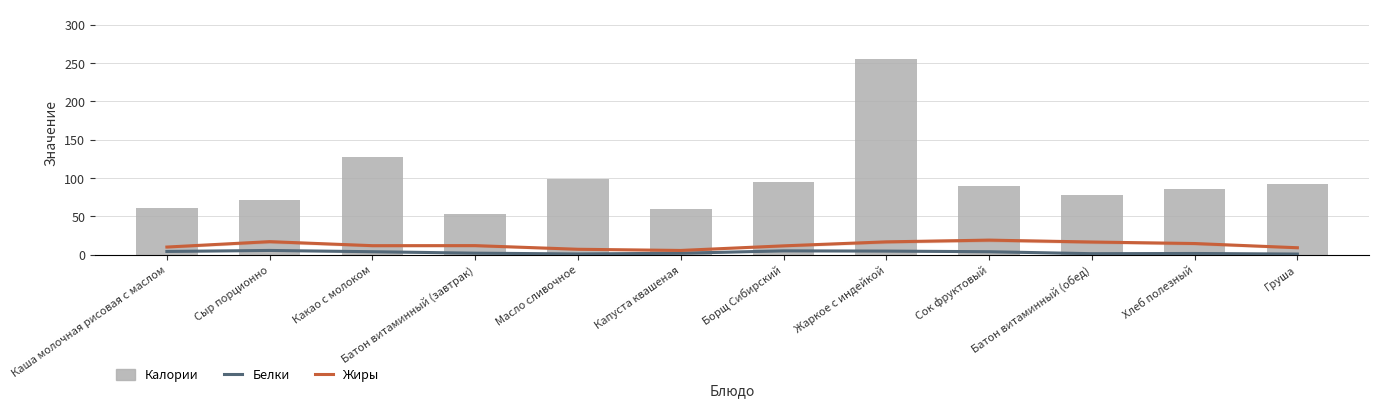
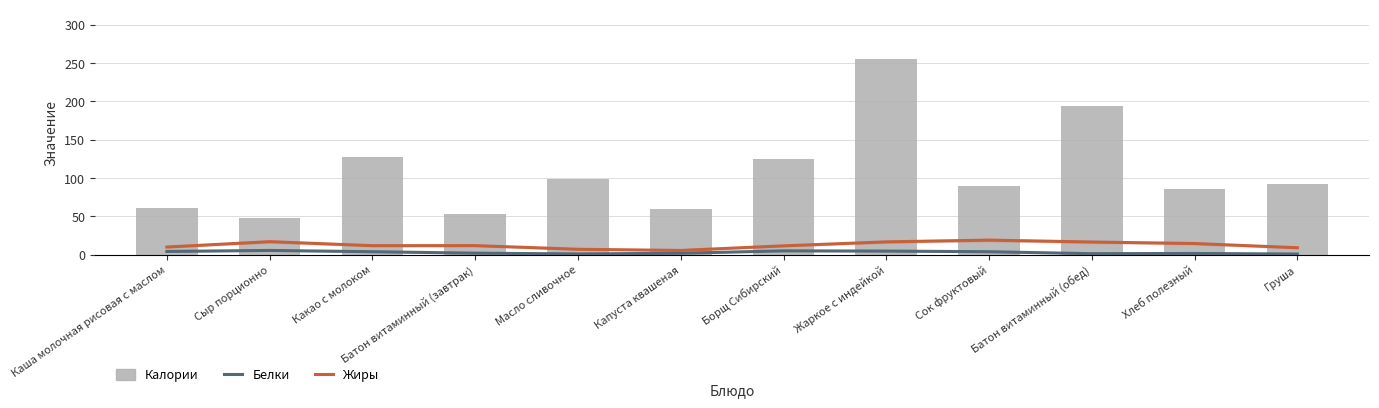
Калории, Сыр порционно: 70 -> 50
Калории, Борщ Сибирский: 100 -> 130
Калории, Батон витаминный (обед): 80 -> 190
